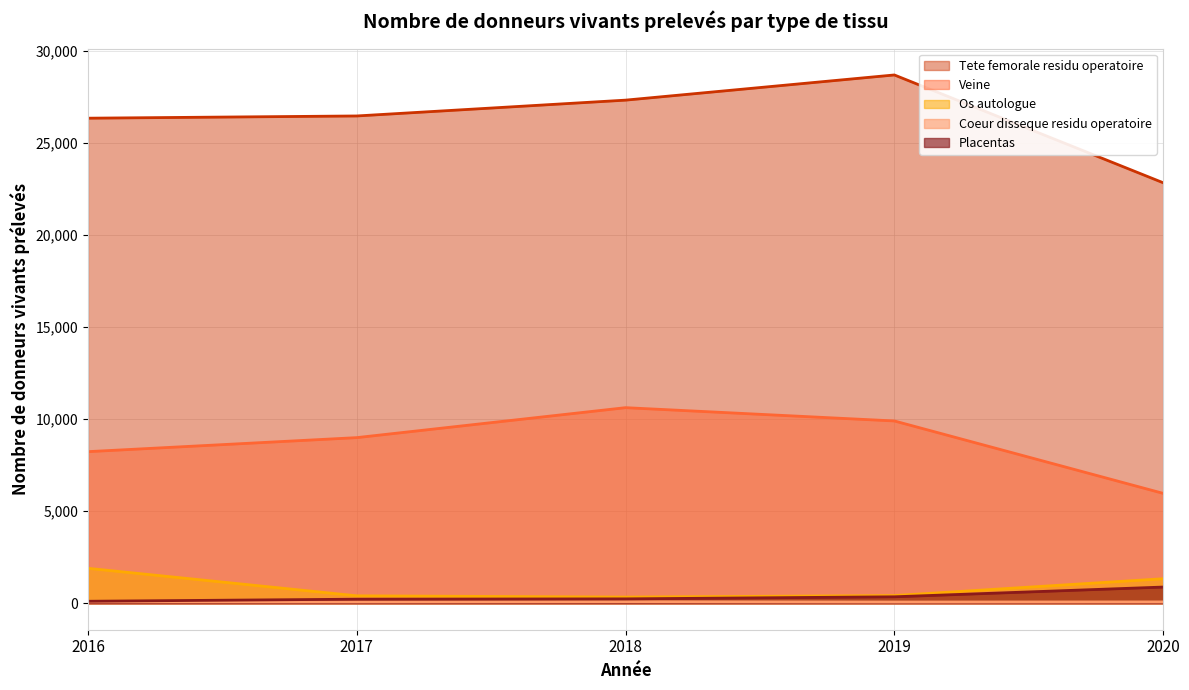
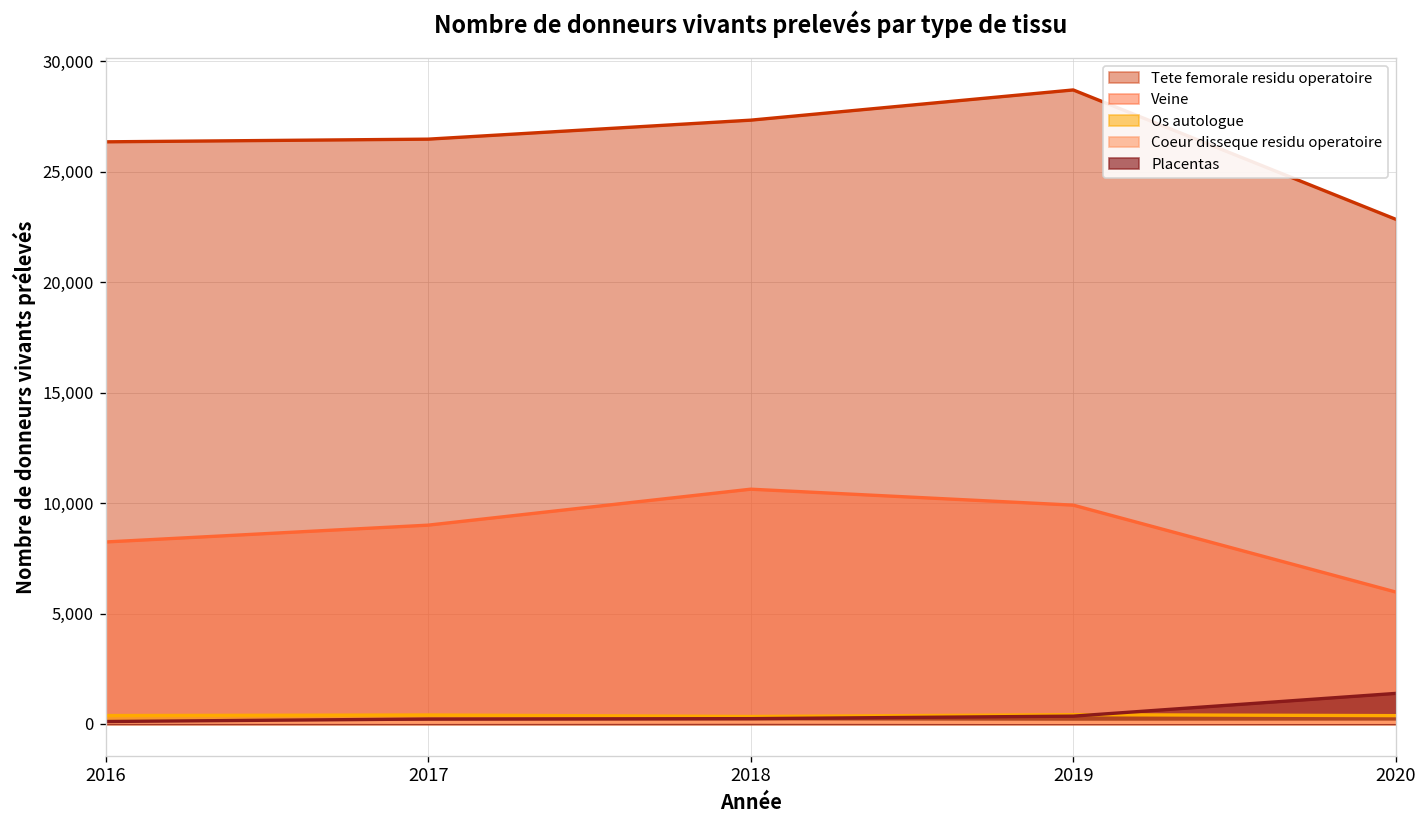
Os autologue, 2016: 1,900 -> 400
Os autologue, 2020: 1,300 -> 400
Placentas, 2020: 900 -> 1,400
